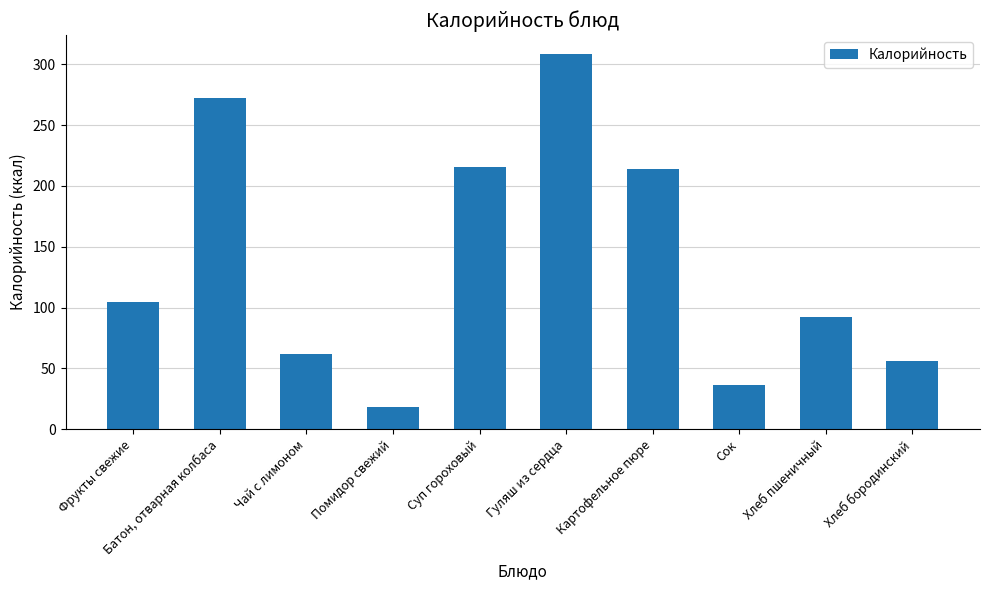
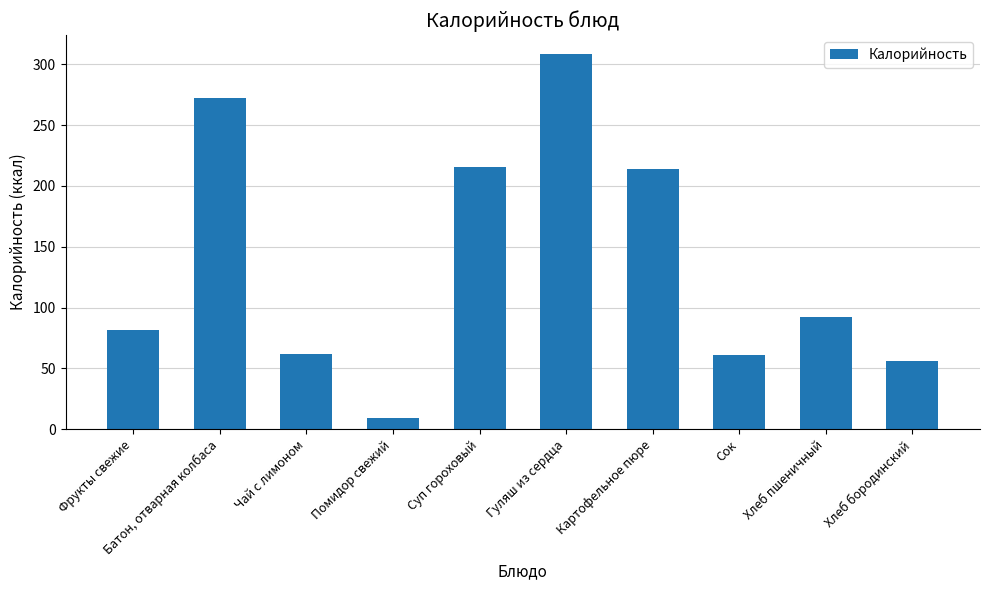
Фрукты свежие: 105 -> 82
Помидор свежий: 18 -> 9
Сок: 36 -> 61
